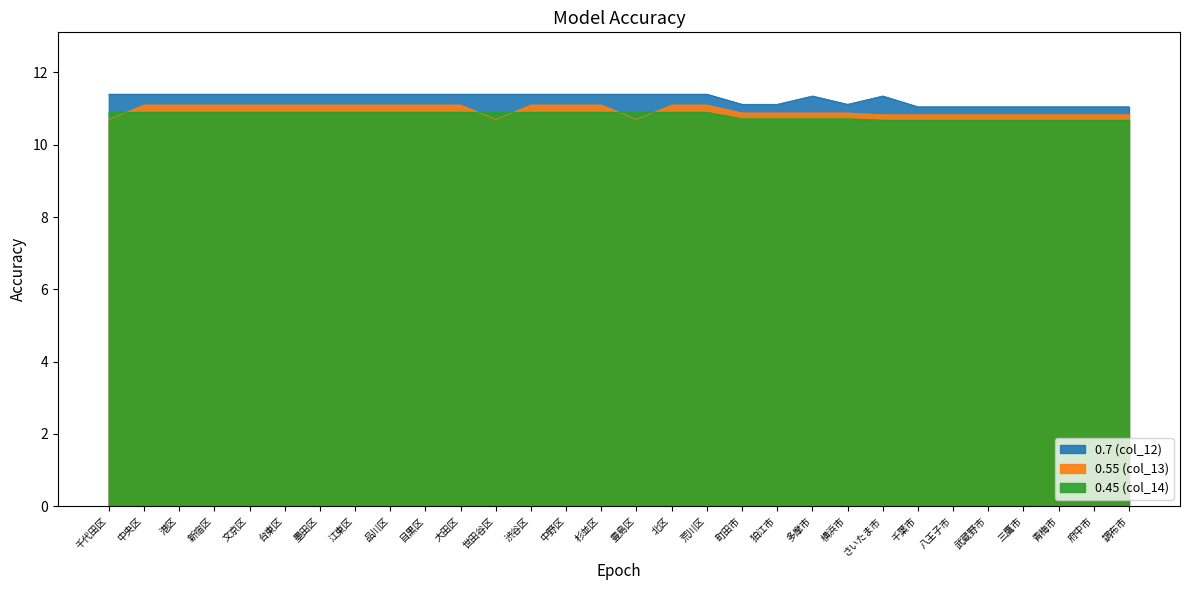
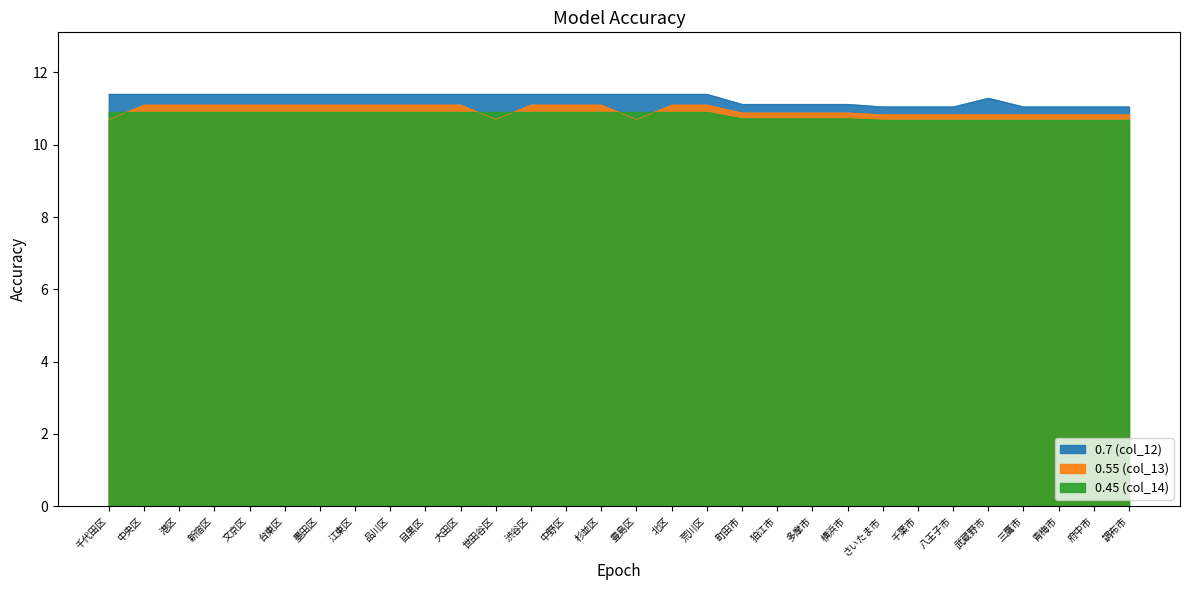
0.7 (col_12), 多摩市: 11.4 -> 11.1
0.7 (col_12), さいたま市: 11.4 -> 11.1
0.7 (col_12), 武蔵野市: 11.1 -> 11.3
